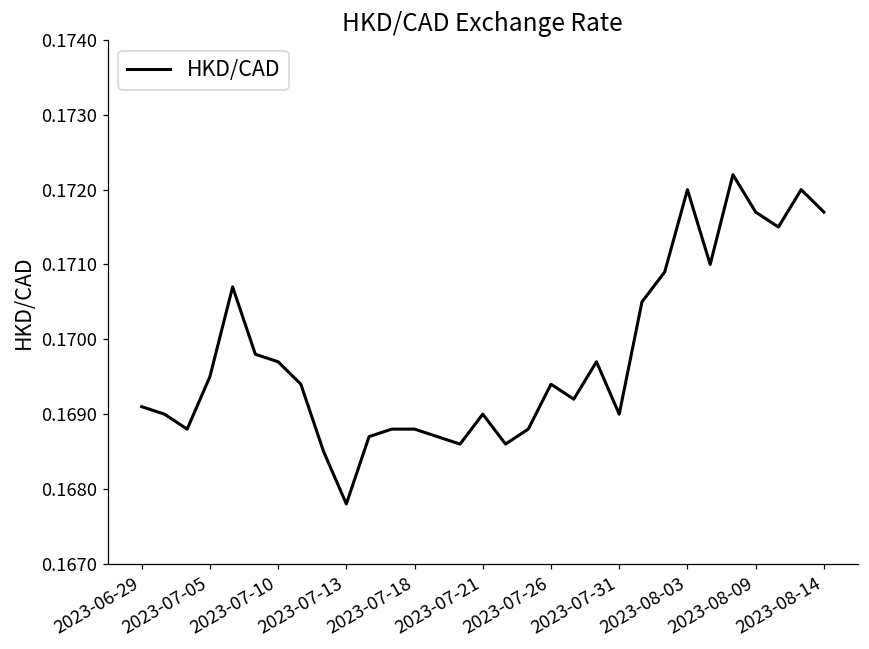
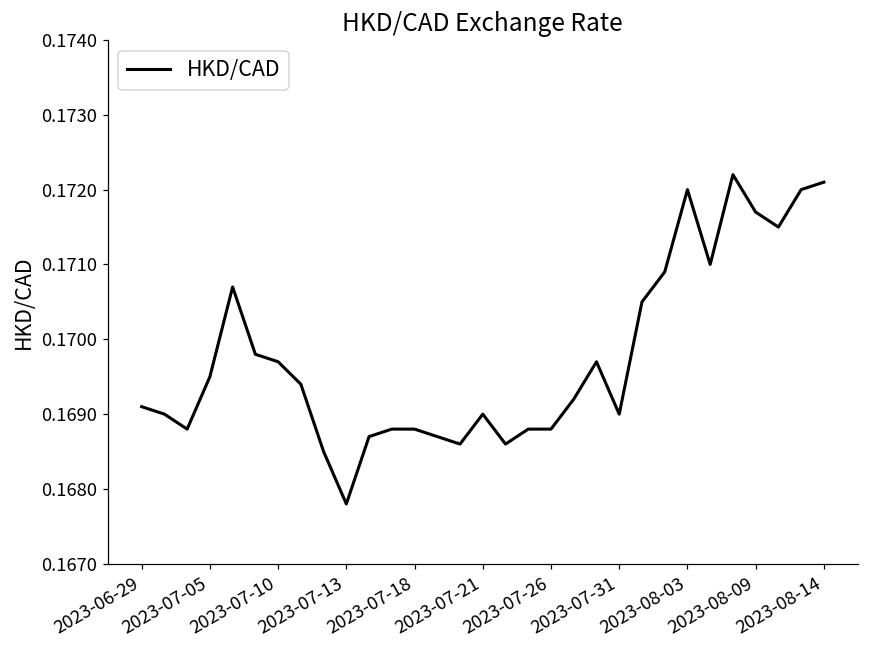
2023-07-26: 0.1694 -> 0.1688
2023-08-14: 0.1717 -> 0.1721
